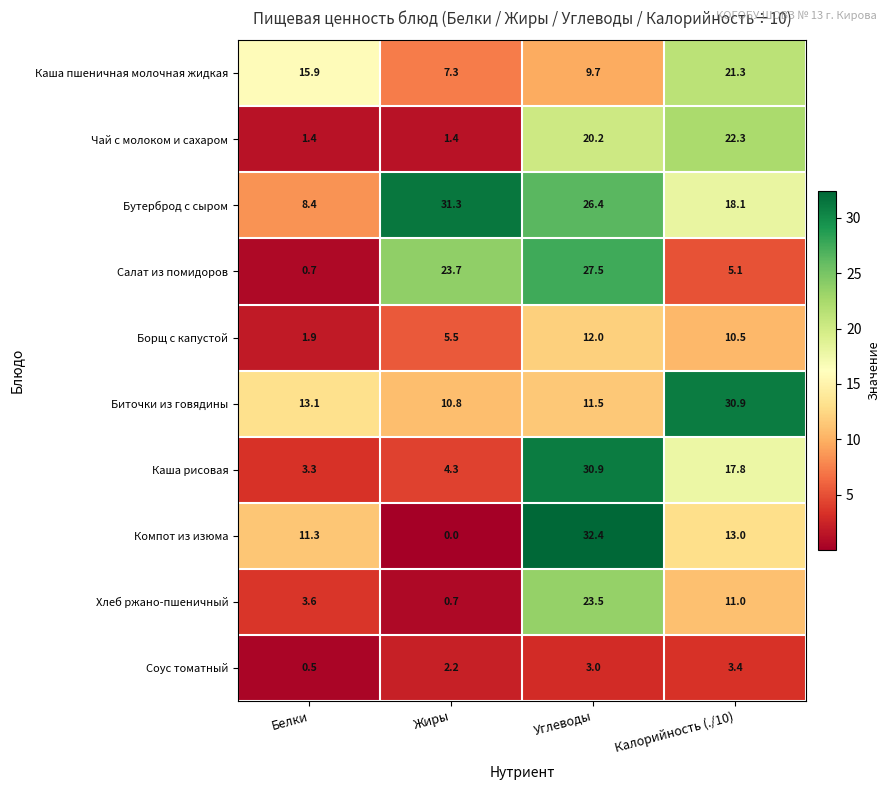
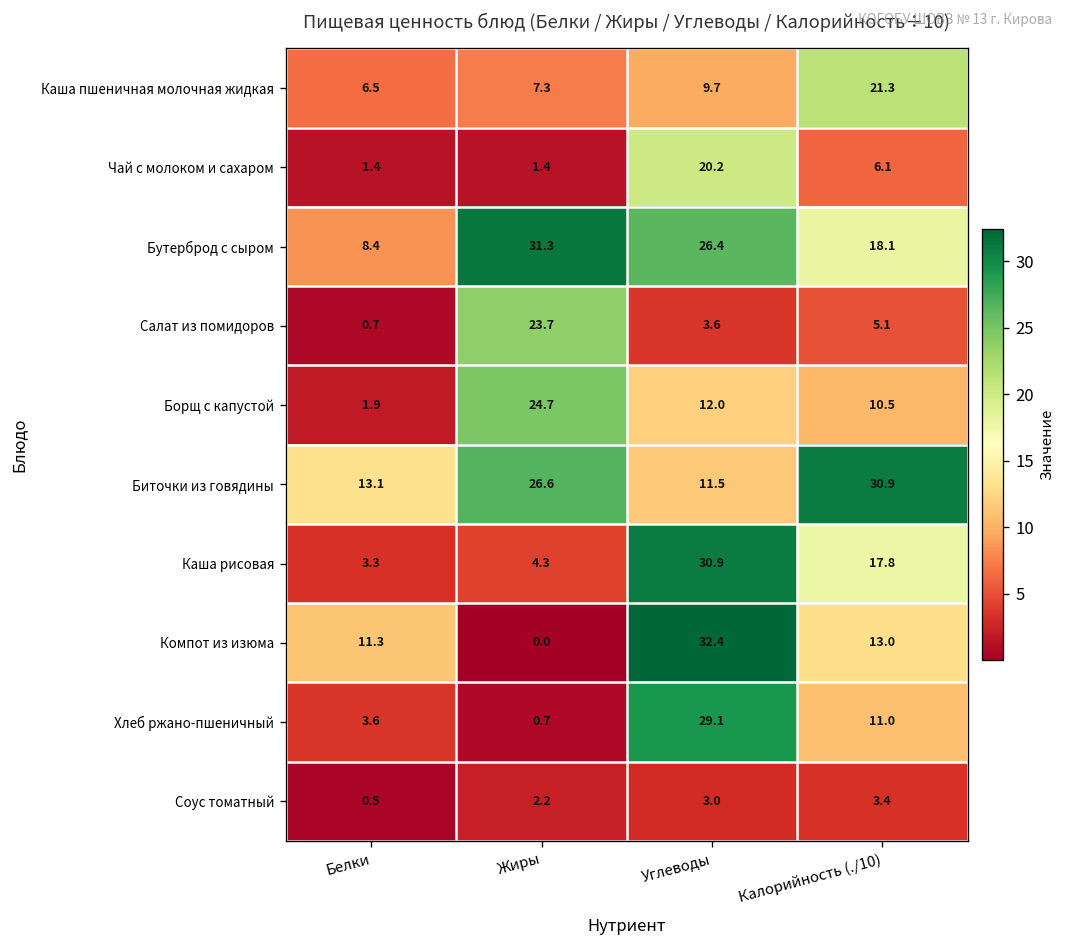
Каша пшеничная молочная жидкая, Белки: 15.9 -> 6.5
Чай с молоком и сахаром, Калорийность (./10): 22.3 -> 6.1
Салат из помидоров, Углеводы: 27.5 -> 3.6
Борщ с капустой, Жиры: 5.5 -> 24.7
Биточки из говядины, Жиры: 10.8 -> 26.6
Хлеб ржано-пшеничный, Углеводы: 23.5 -> 29.1
